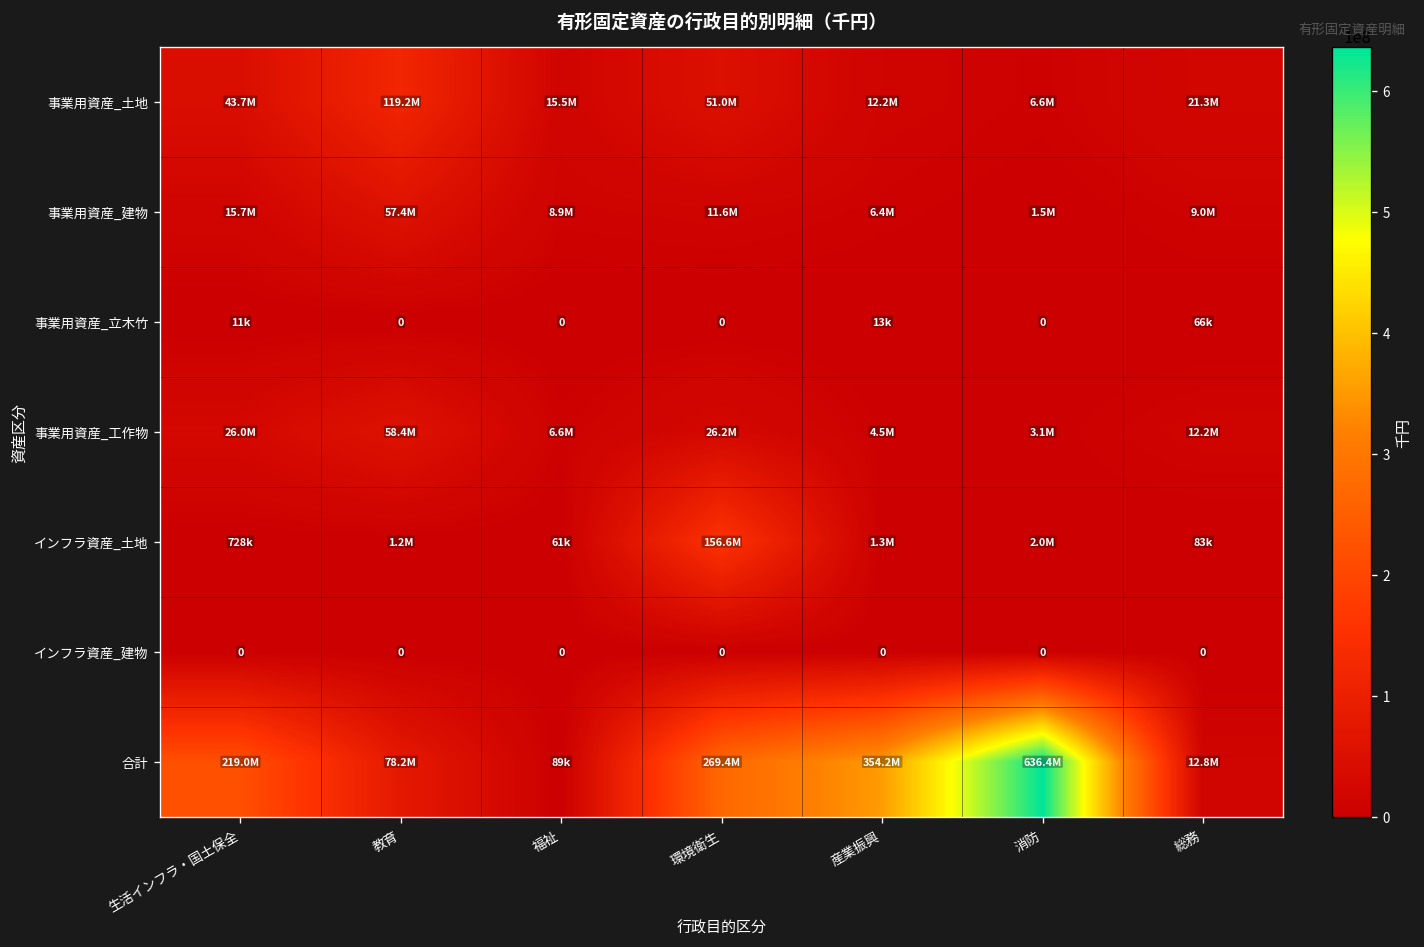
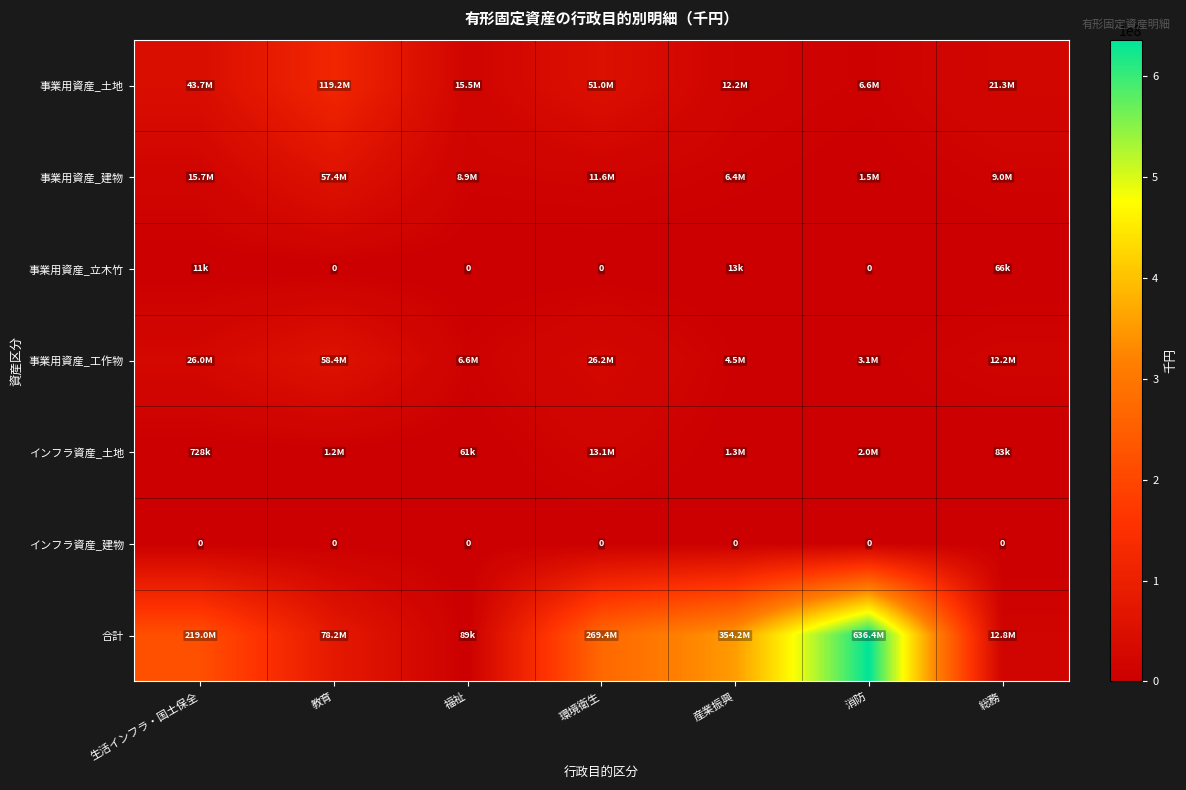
インフラ資産_土地, 環境衛生: 156.6M -> 13.1M
